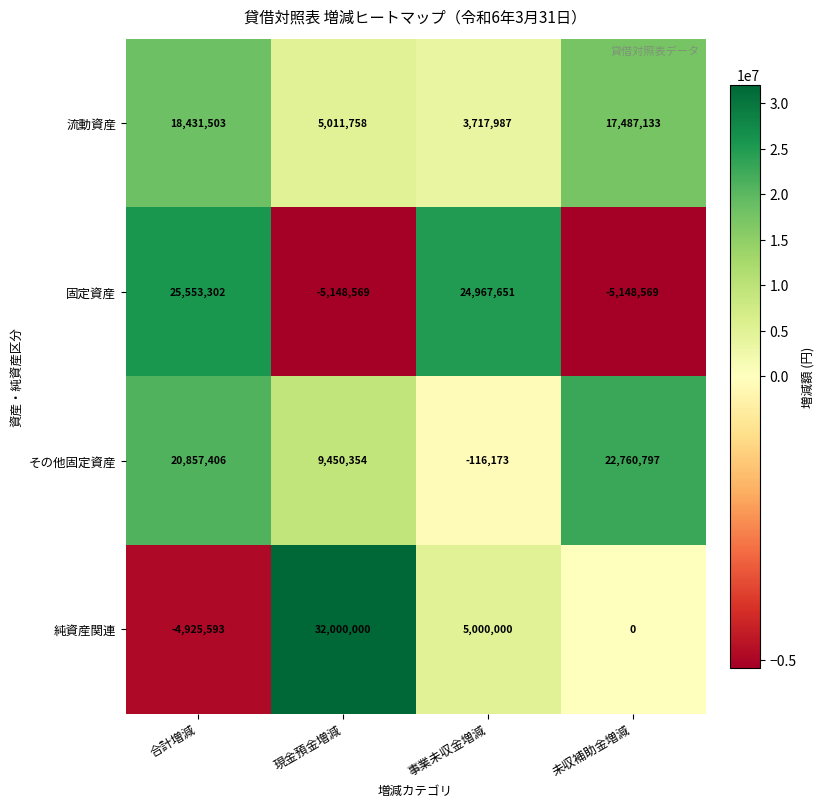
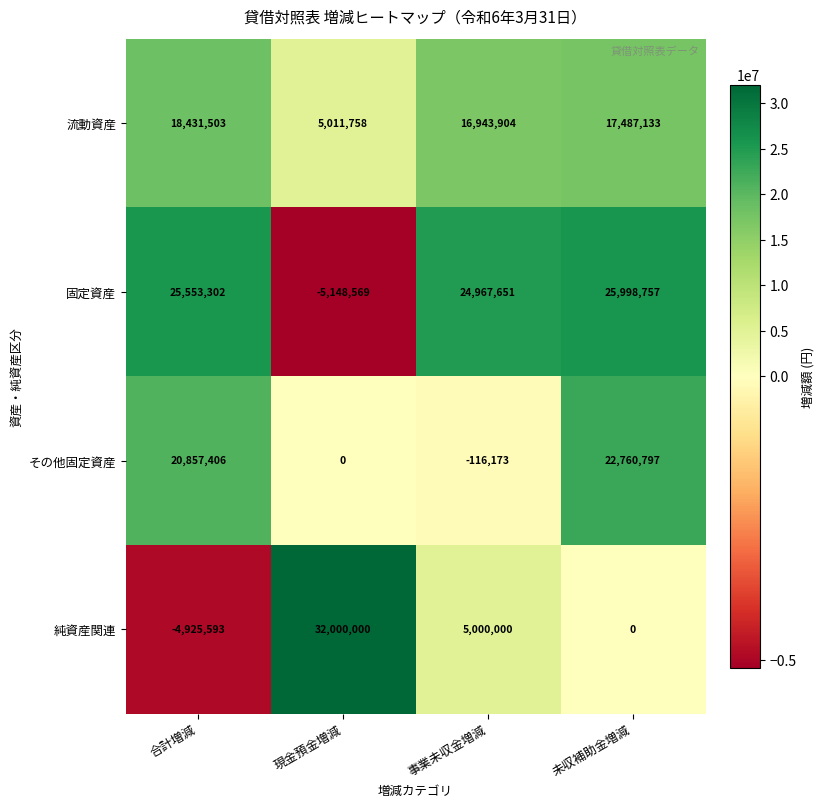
流動資産, 事業未収金増減: 3,717,987 -> 16,943,904
固定資産, 未収補助金増減: -5,148,569 -> 25,998,757
その他固定資産, 現金預金増減: 9,450,354 -> 0
